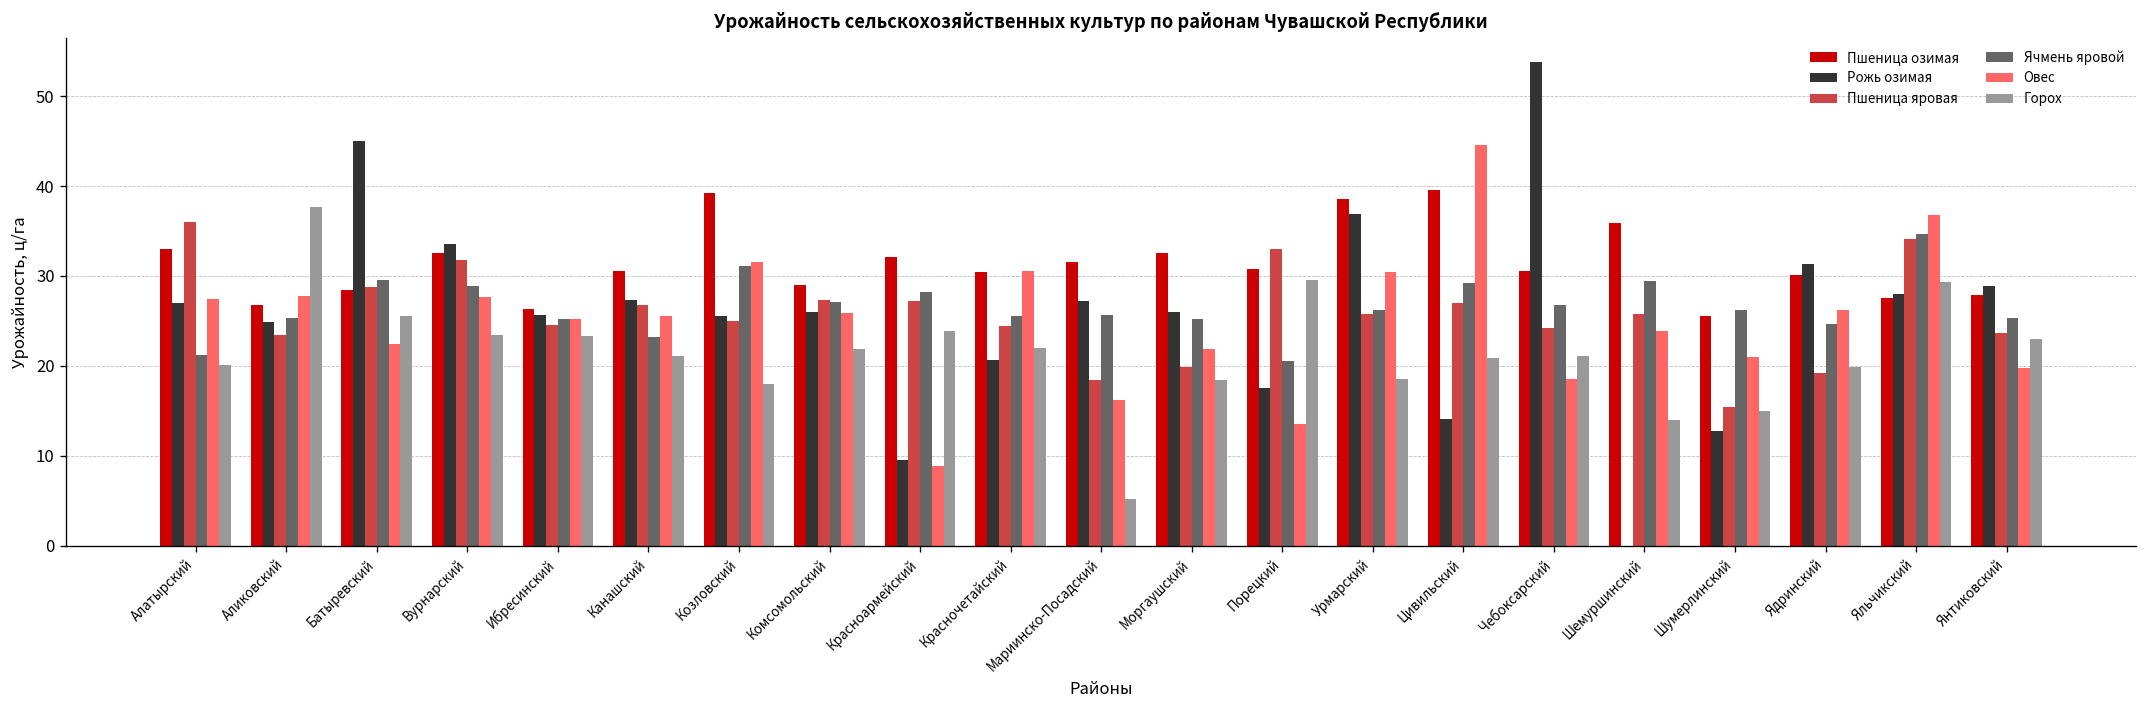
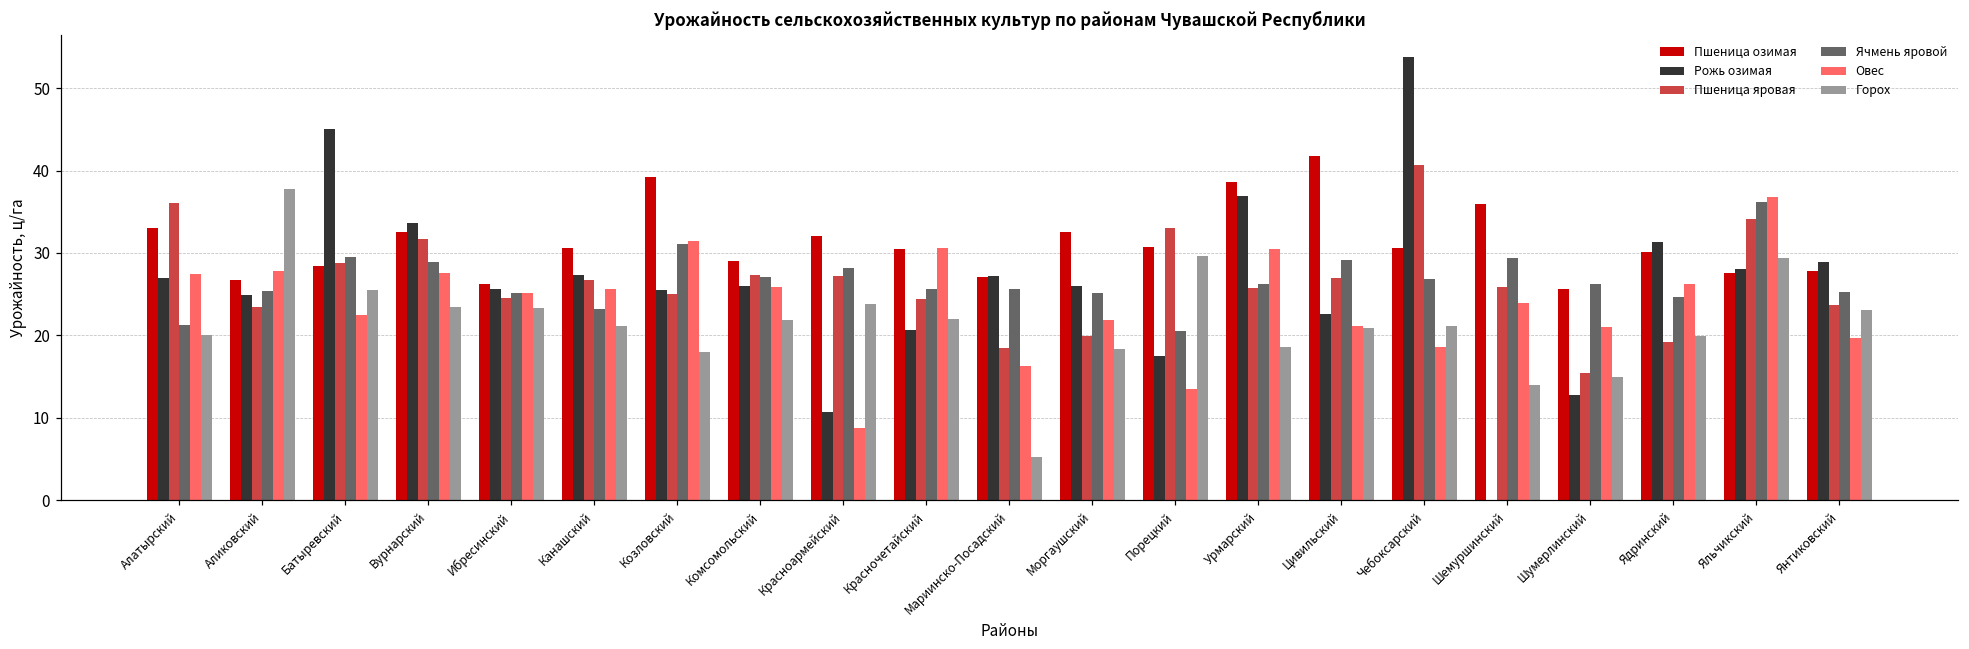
Рожь озимая, Красноармейский: 10 -> 11
Пшеница озимая, Мариинско-Посадский: 32 -> 27
Пшеница озимая, Цивильский: 40 -> 42
Рожь озимая, Цивильский: 14 -> 23
Овес, Цивильский: 45 -> 21
Пшеница яровая, Чебоксарский: 24 -> 41
Ячмень яровой, Яльчикский: 35 -> 36
